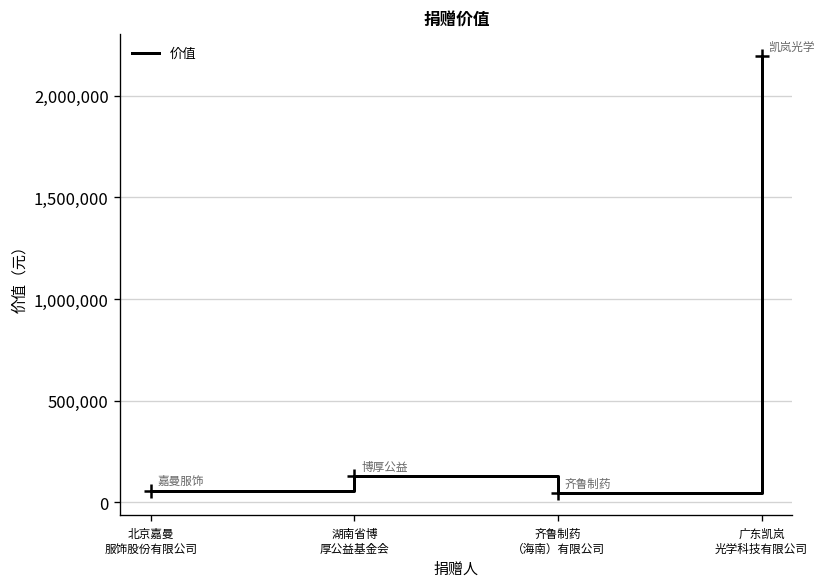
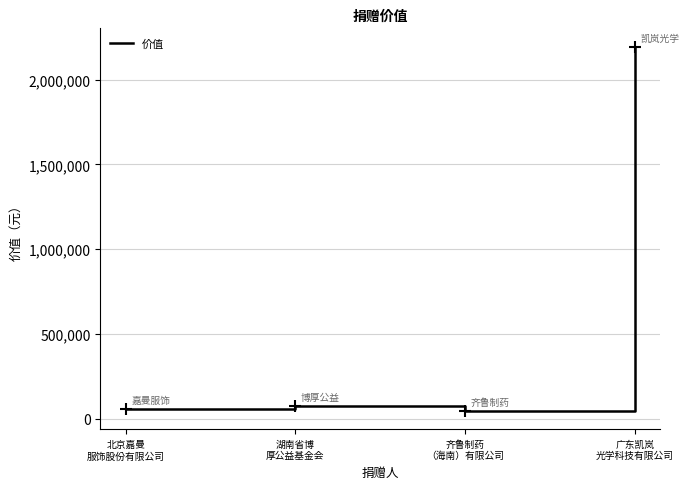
湖南省博 厚公益基金会: 130,000 -> 70,000
